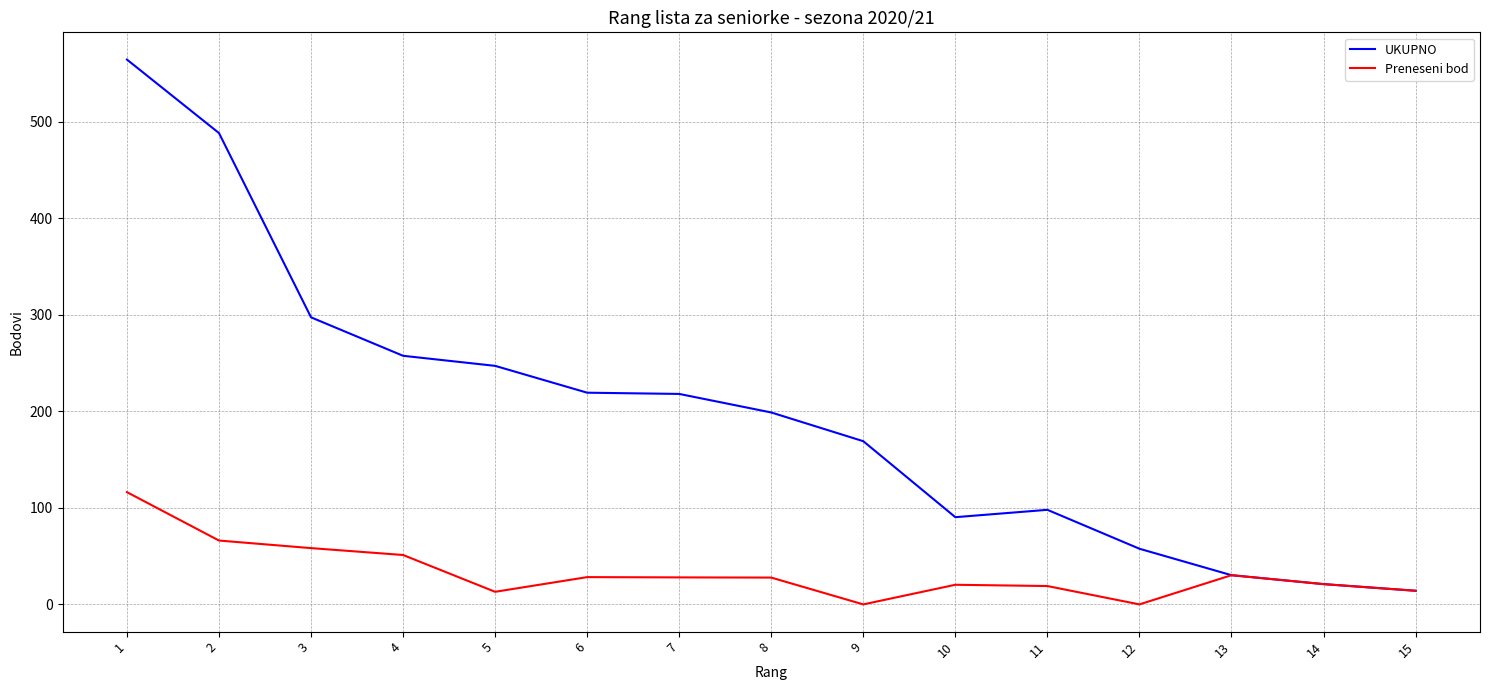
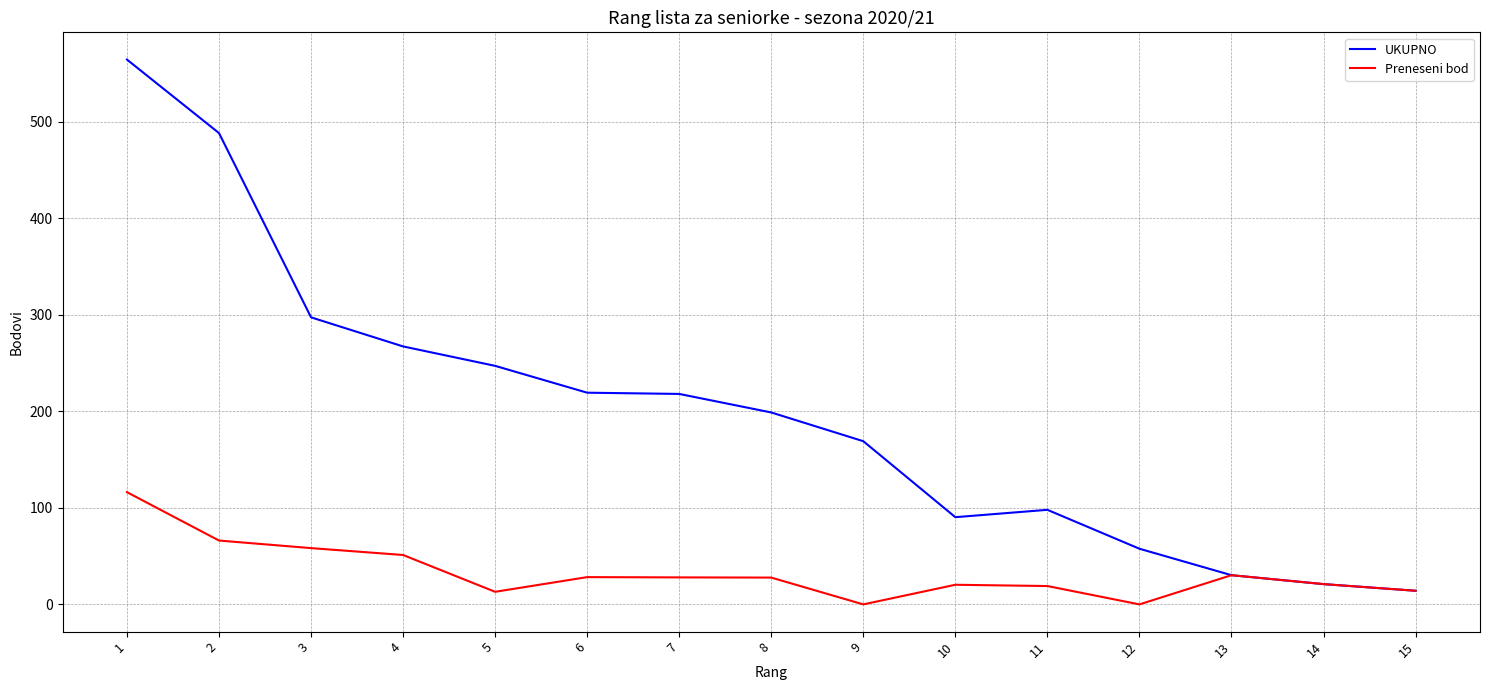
UKUPNO, 4: 260 -> 270
